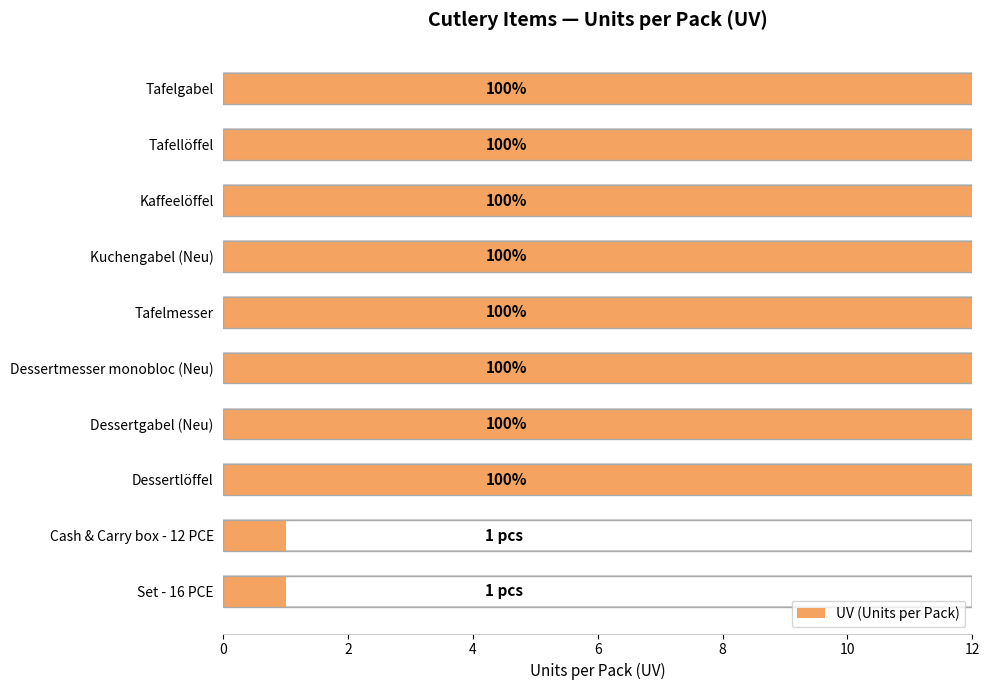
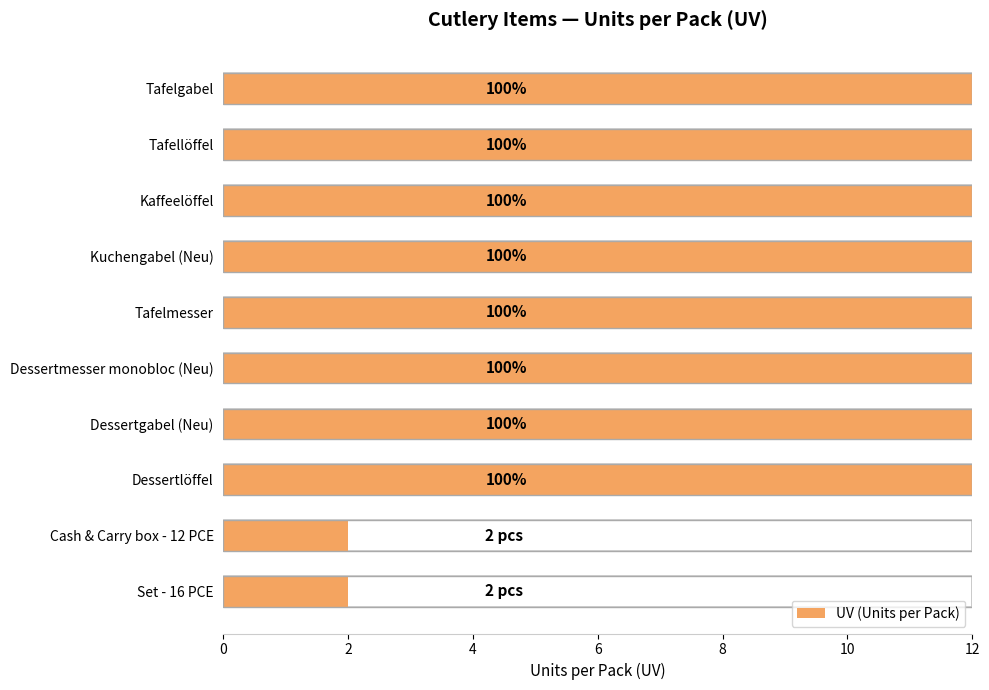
UV (Units per Pack), Cash & Carry box - 12 PCE: 1 -> 2
UV (Units per Pack), Set - 16 PCE: 1 -> 2
